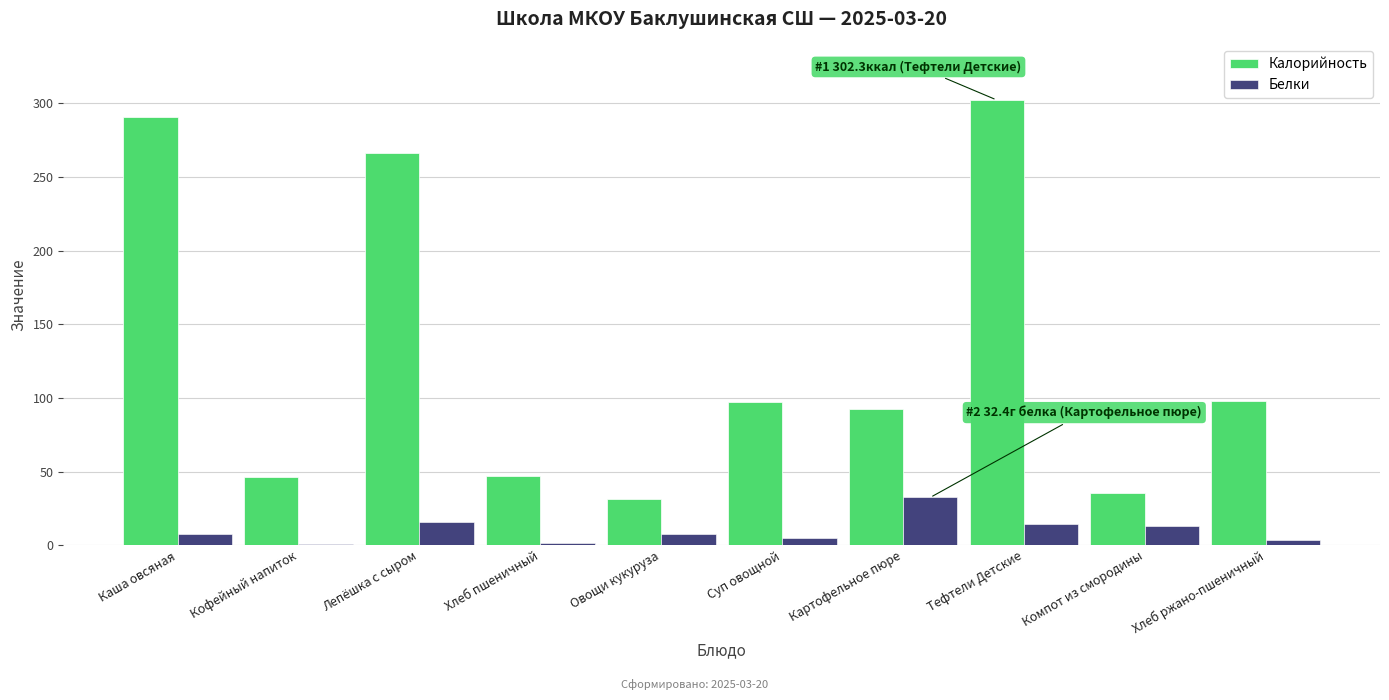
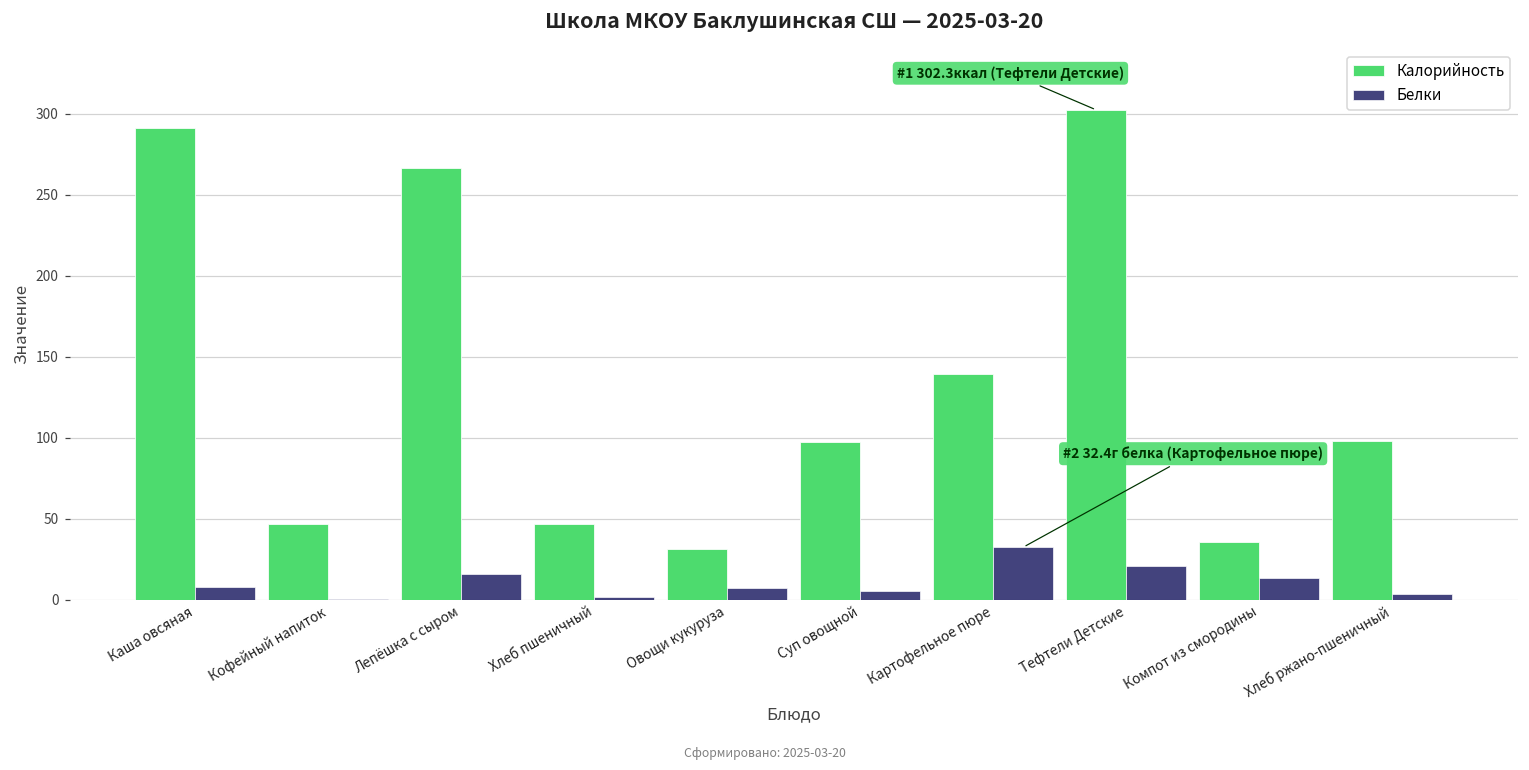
Калорийность, Картофельное пюре: 92 -> 139
Белки, Тефтели Детские: 14 -> 21
